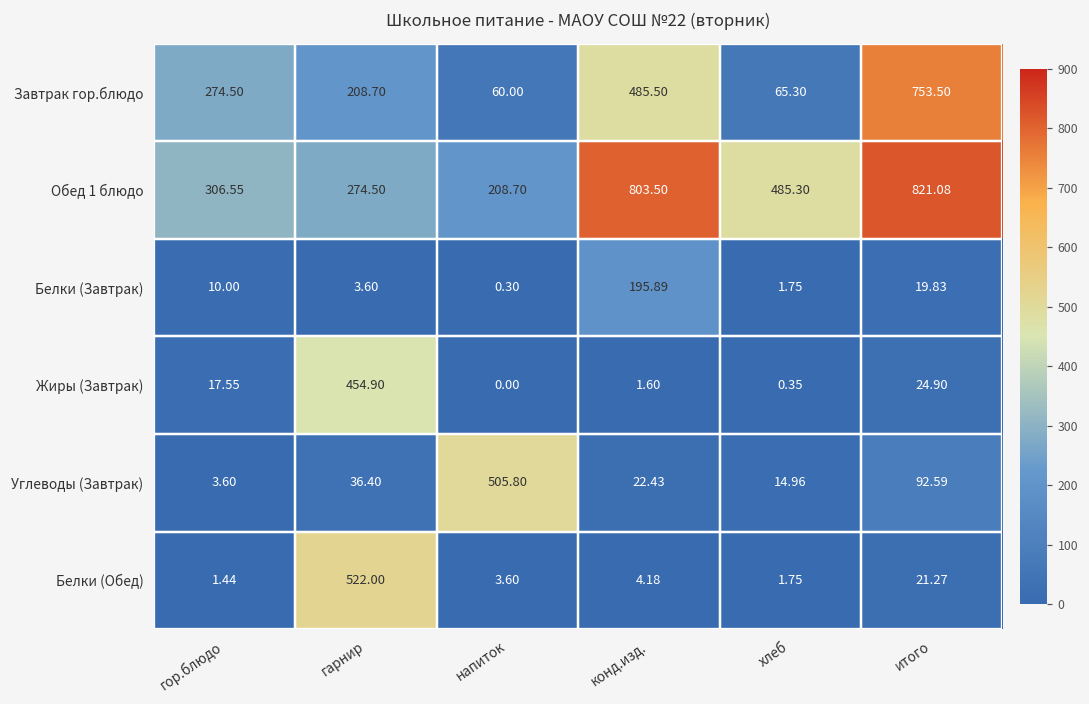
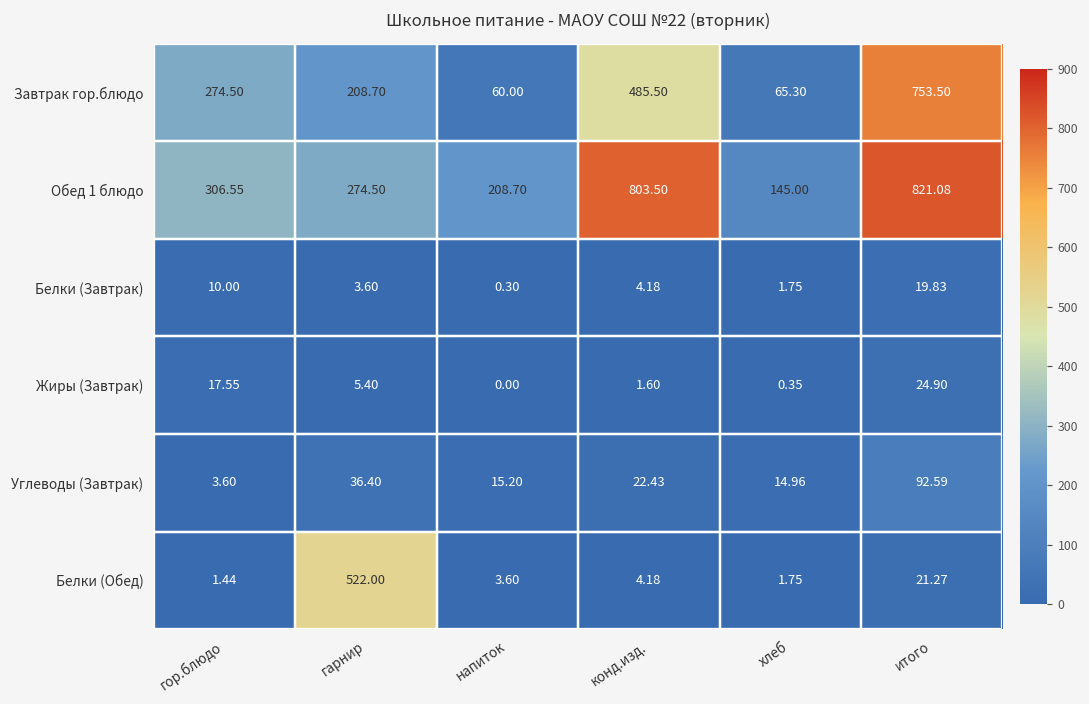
Обед 1 блюдо, хлеб: 485.30 -> 145.00
Белки (Завтрак), конд.изд.: 195.89 -> 4.18
Жиры (Завтрак), гарнир: 454.90 -> 5.40
Углеводы (Завтрак), напиток: 505.80 -> 15.20
